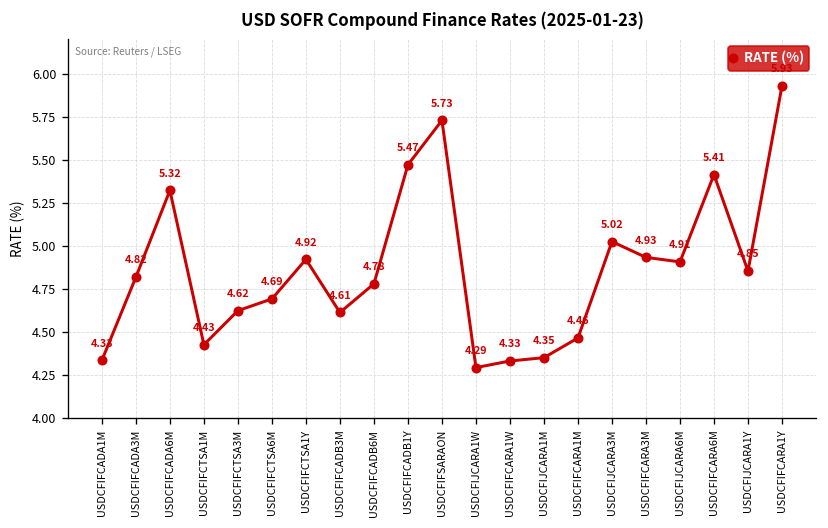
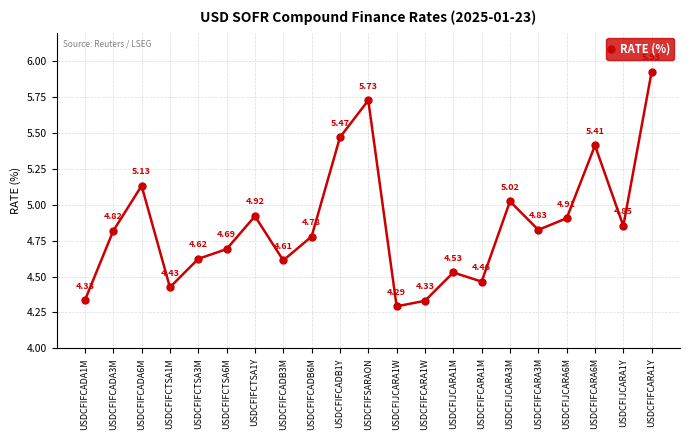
USDCFIFCADA6M: 5.32 -> 5.13
USDCFIJCARA1M: 4.35 -> 4.53
USDCFIFCARA3M: 4.93 -> 4.83
